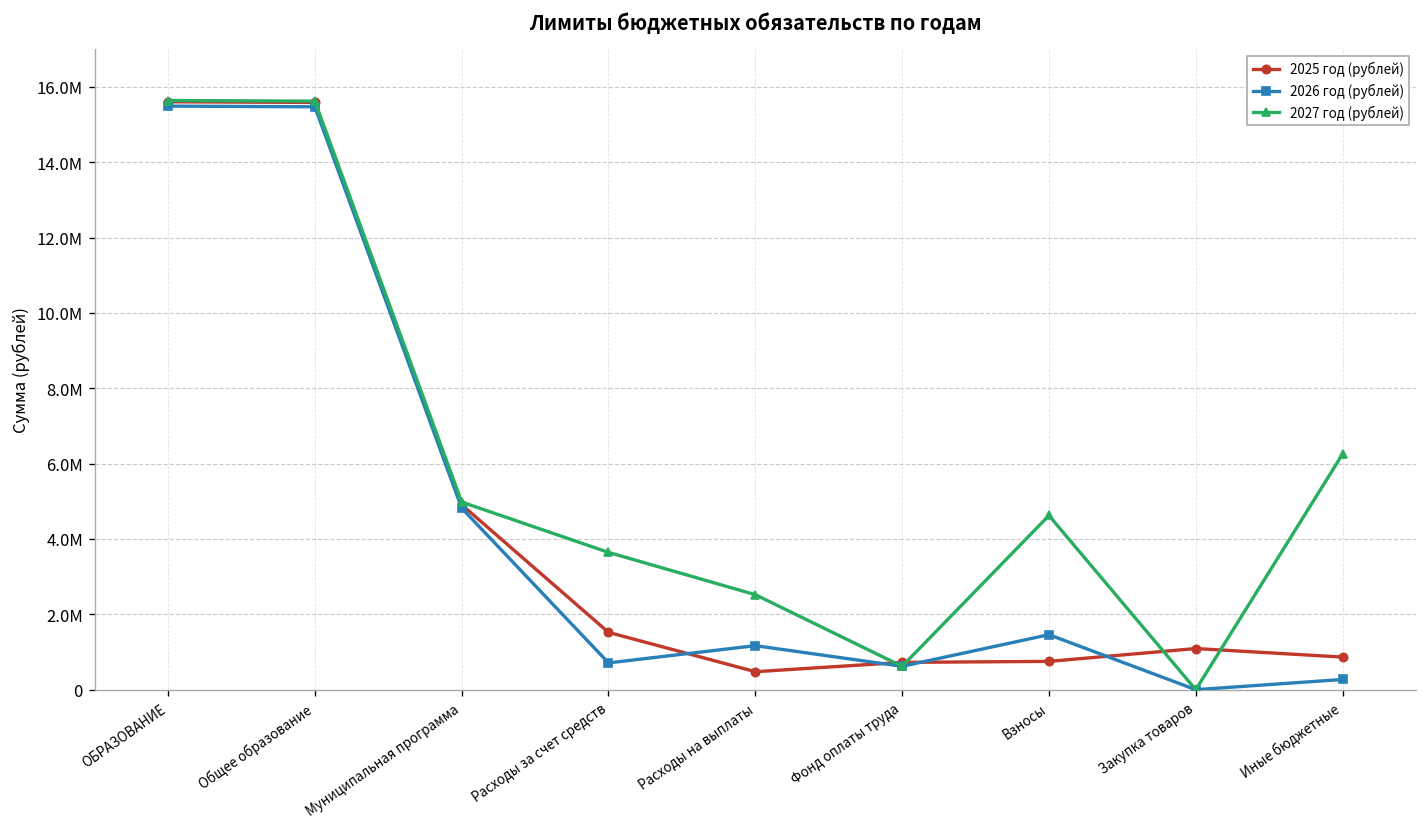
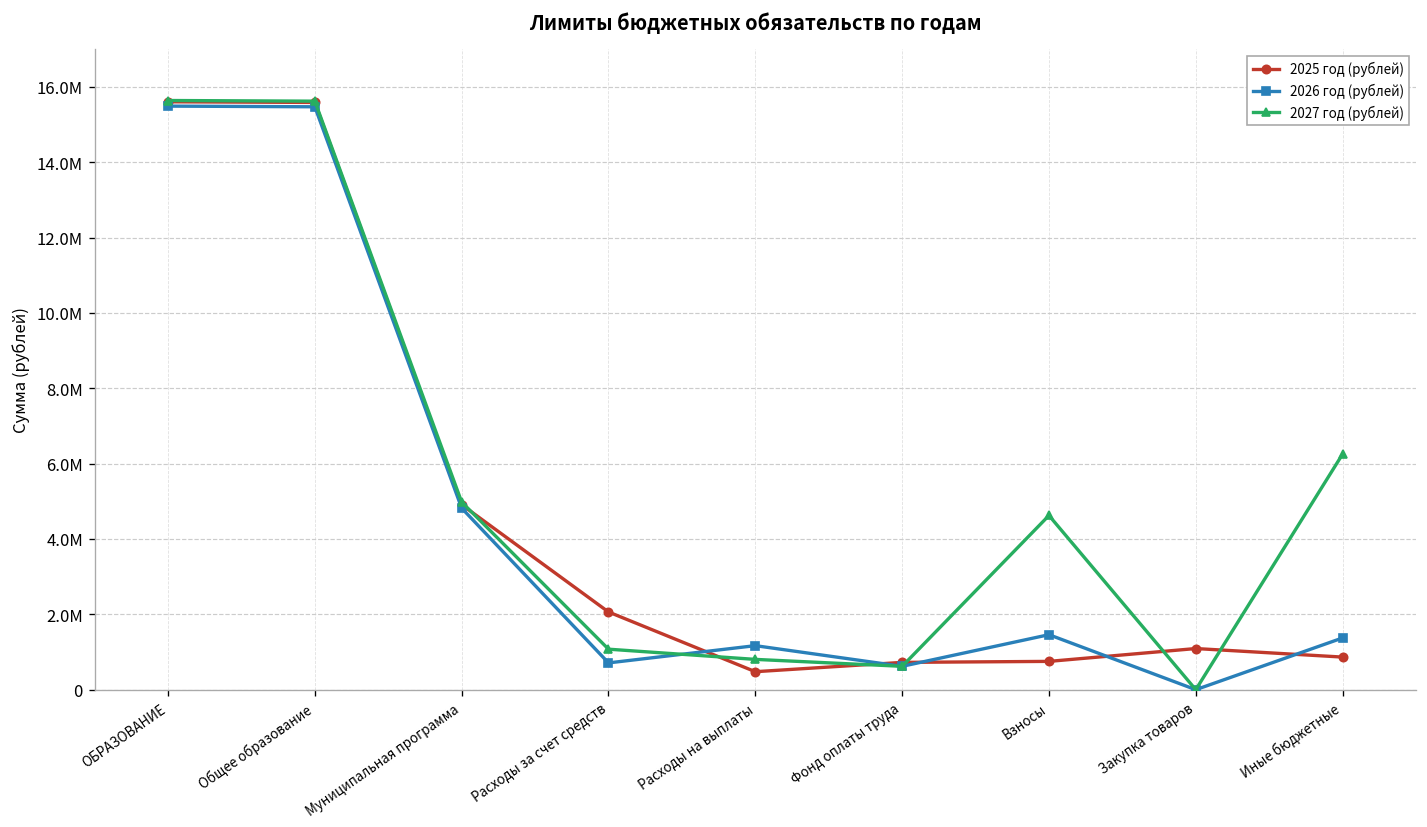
2025 год (рублей), Расходы за счет средств: 1500000 -> 2100000
2027 год (рублей), Расходы за счет средств: 3600000 -> 1100000
2027 год (рублей), Расходы на выплаты: 2500000 -> 800000
2026 год (рублей), Иные бюджетные: 300000 -> 1400000
